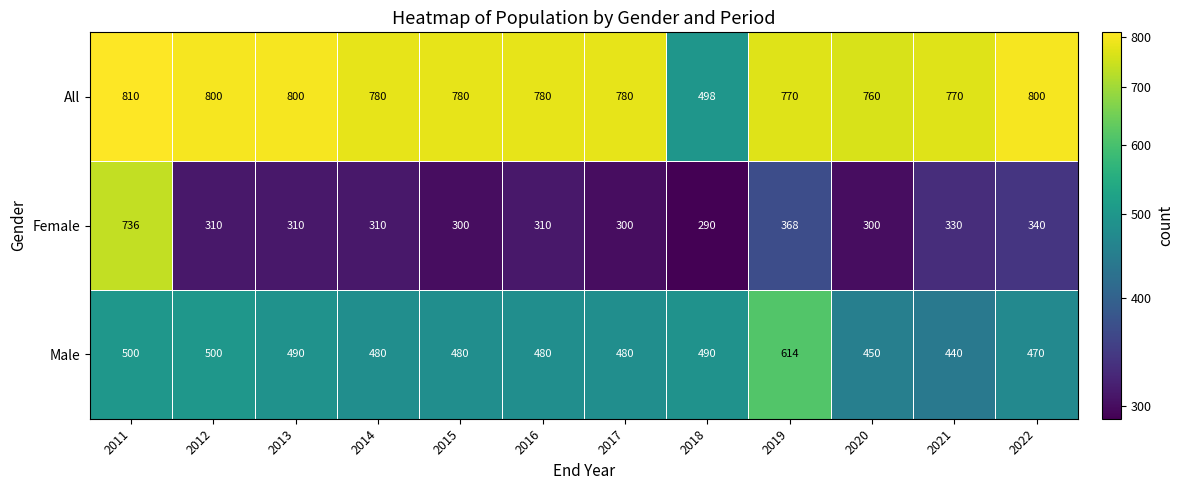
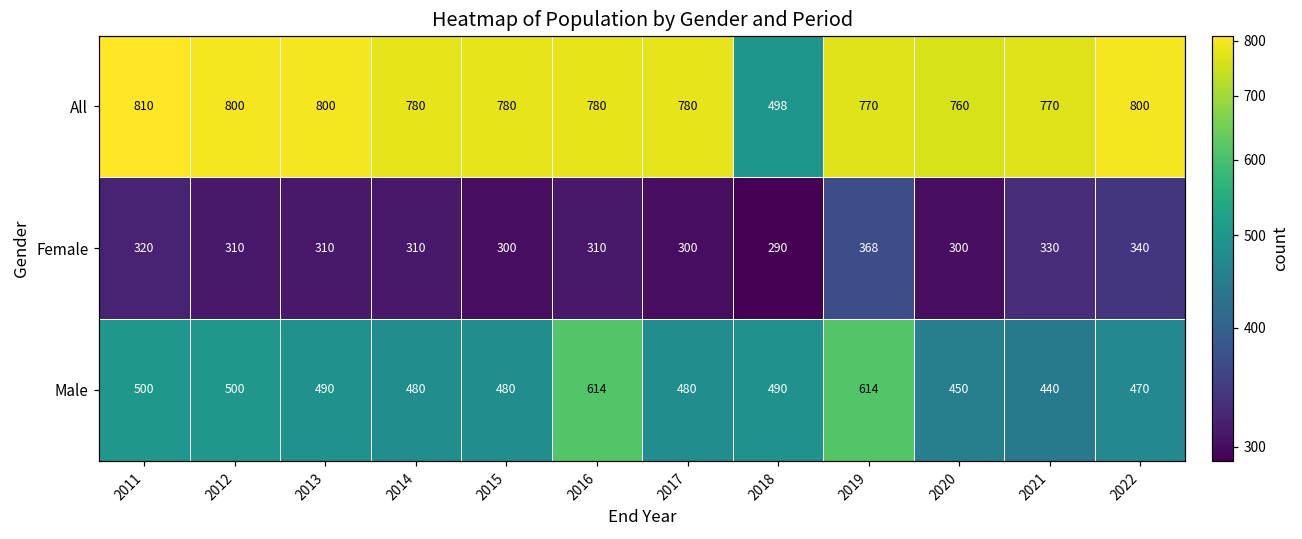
Female, 2011: 736 -> 320
Male, 2016: 480 -> 614
